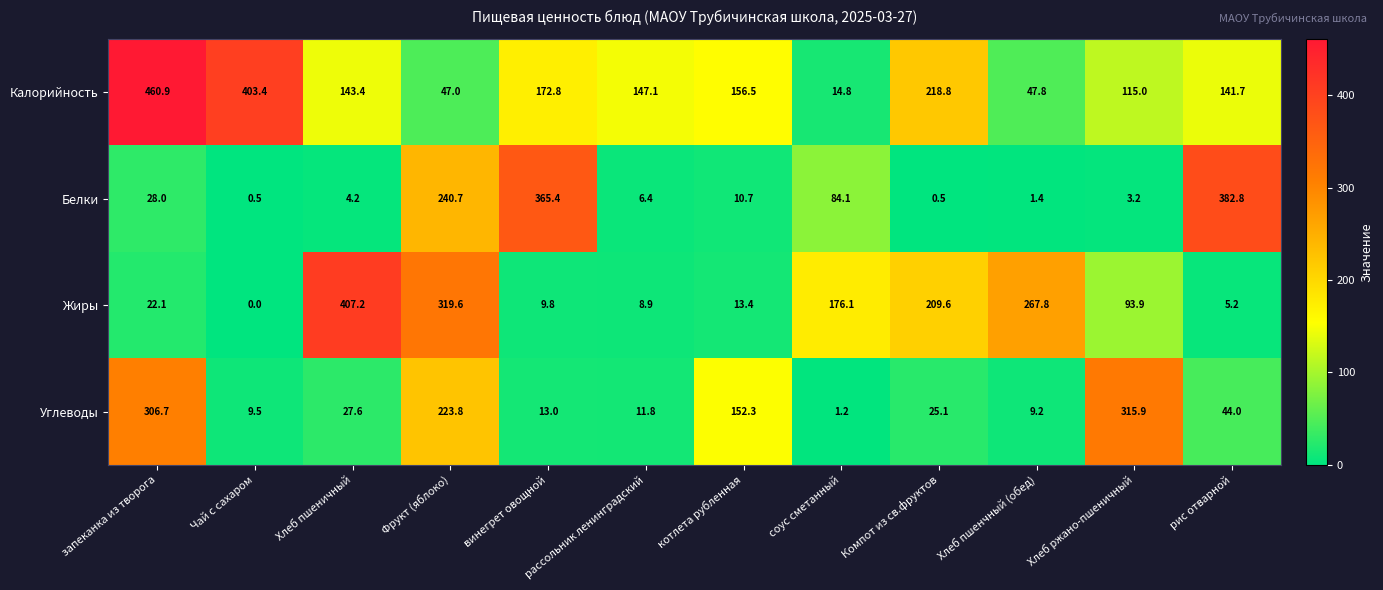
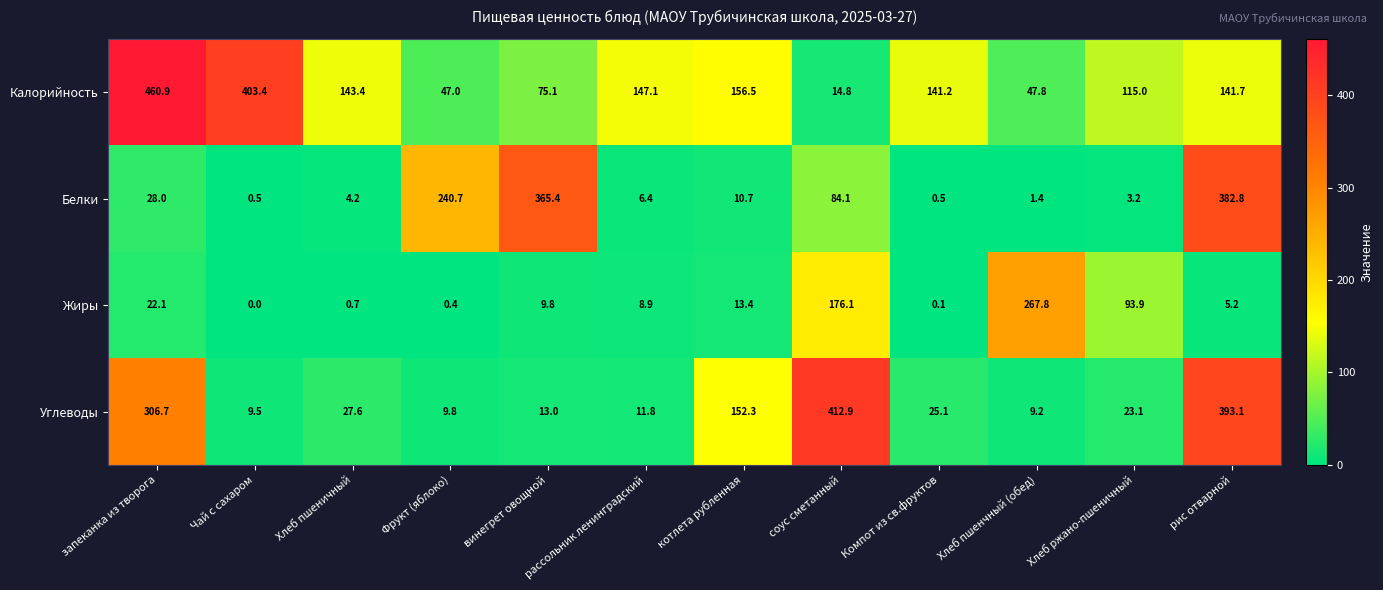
Калорийность, винегрет овощной: 172.8 -> 75.1
Калорийность, Компот из св.фруктов: 218.8 -> 141.2
Жиры, Хлеб пшеничный: 407.2 -> 0.7
Жиры, Фрукт (яблоко): 319.6 -> 0.4
Жиры, Компот из св.фруктов: 209.6 -> 0.1
Углеводы, Фрукт (яблоко): 223.8 -> 9.8
Углеводы, соус сметанный: 1.2 -> 412.9
Углеводы, Хлеб ржано-пшеничный: 315.9 -> 23.1
Углеводы, рис отварной: 44.0 -> 393.1
